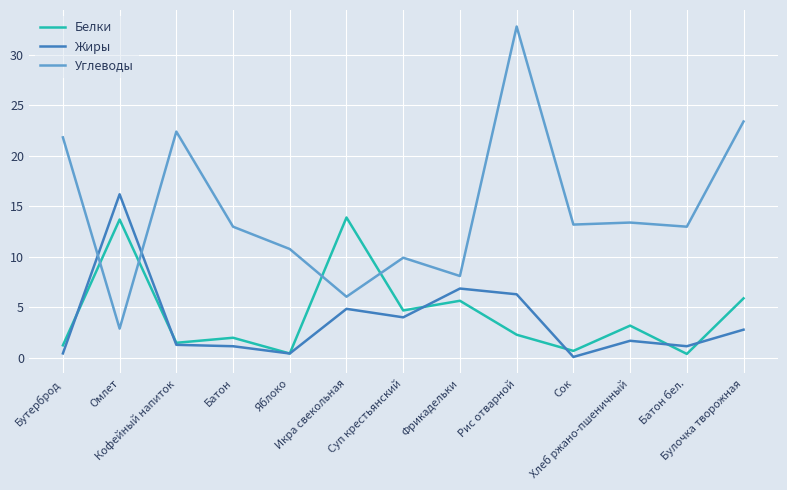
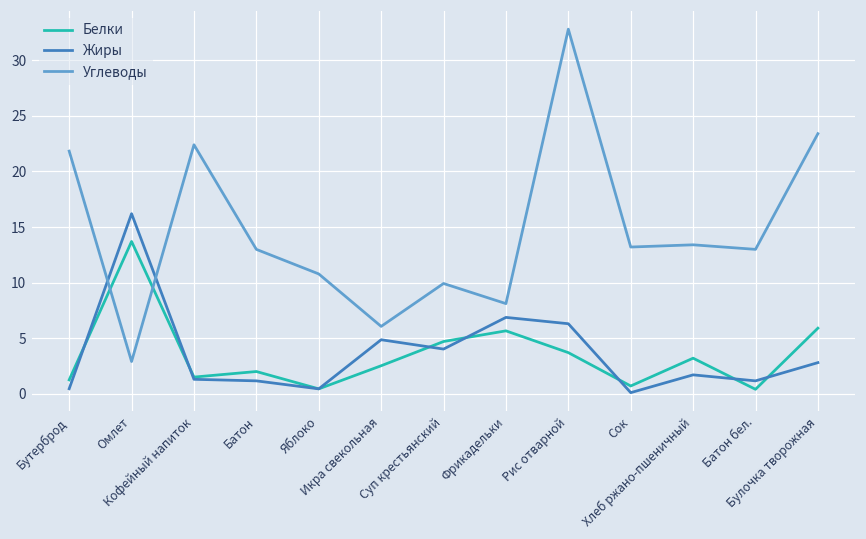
Белки, Икра свекольная: 13.9 -> 2.5
Белки, Рис отварной: 2.3 -> 3.7
